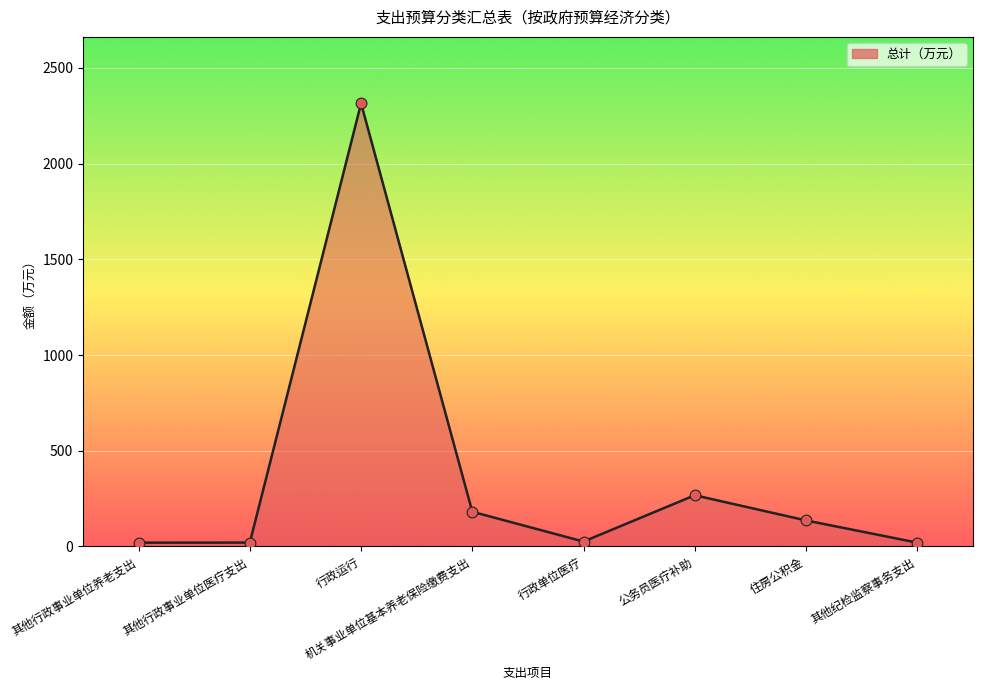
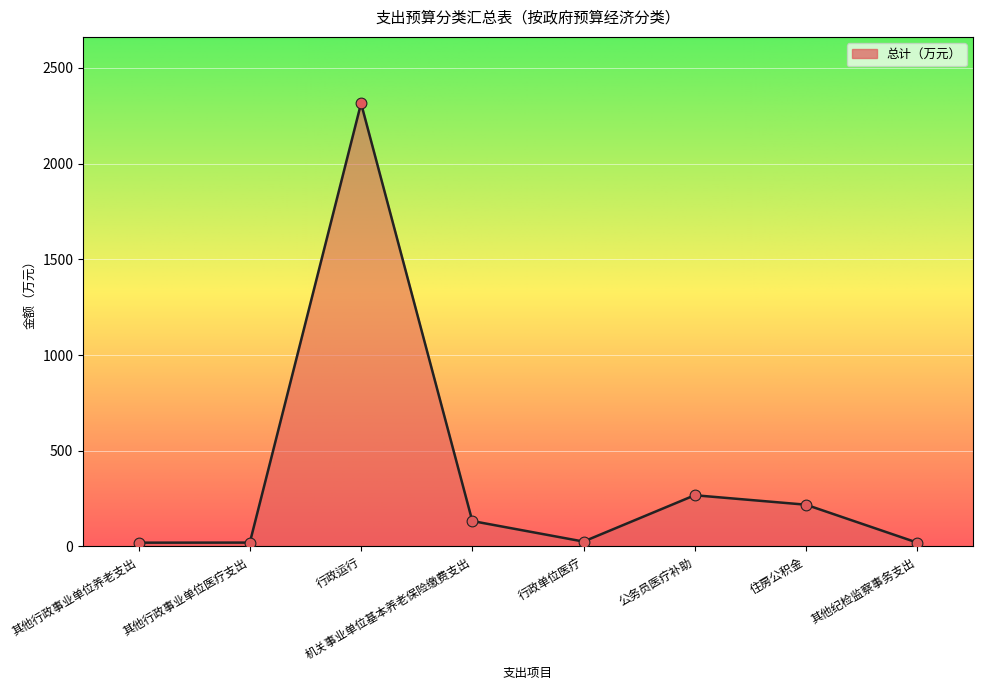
机关事业单位基本养老保险缴费支出: 180 -> 130
住房公积金: 140 -> 220
